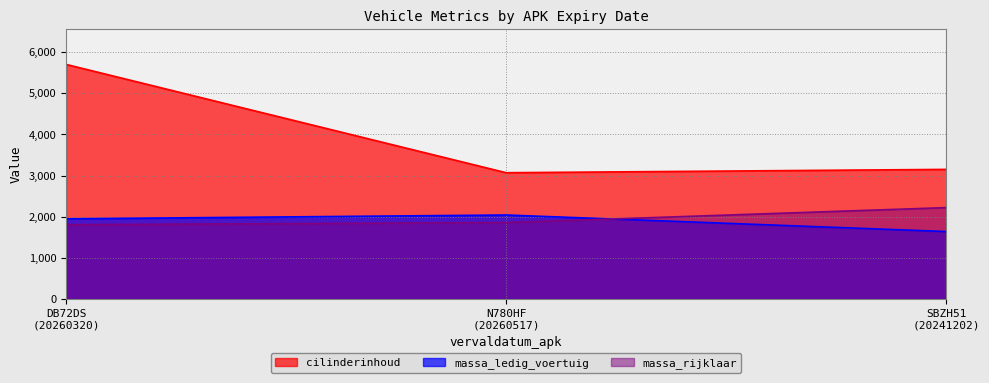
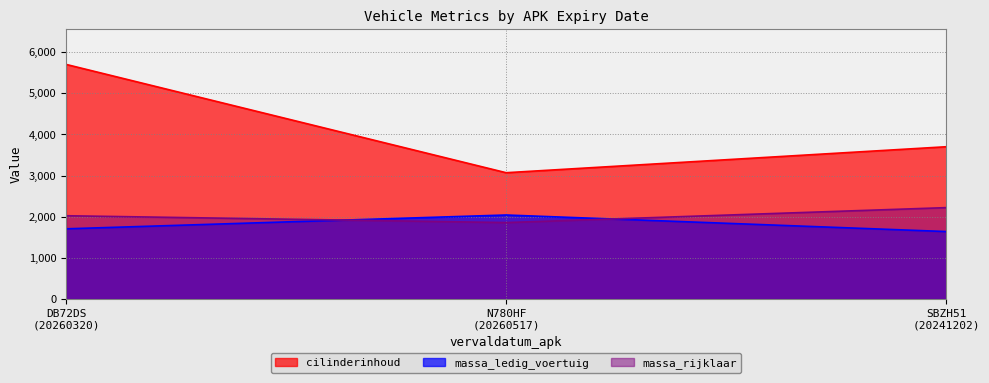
massa_ledig_voertuig, DB72DS (20260320): 1,900 -> 1,700
massa_rijklaar, DB72DS (20260320): 1,800 -> 2,000
cilinderinhoud, SBZH51 (20241202): 3,200 -> 3,700
